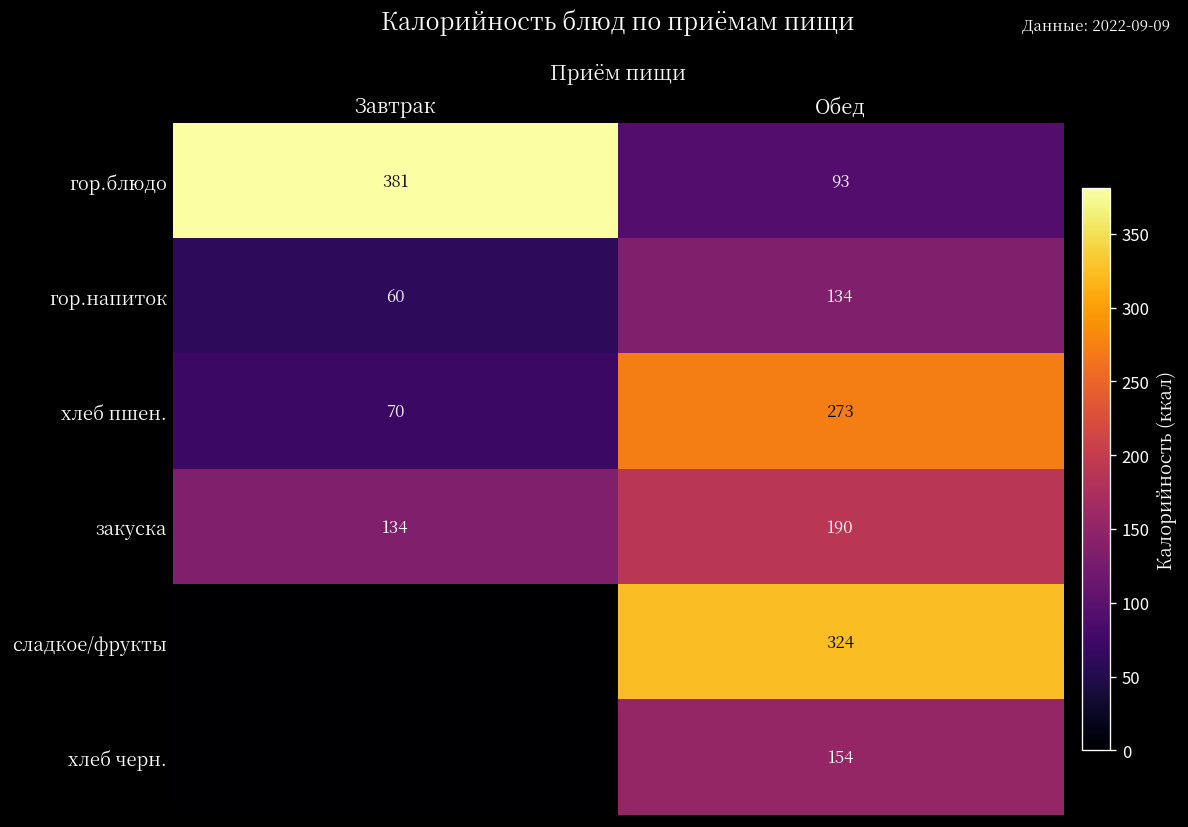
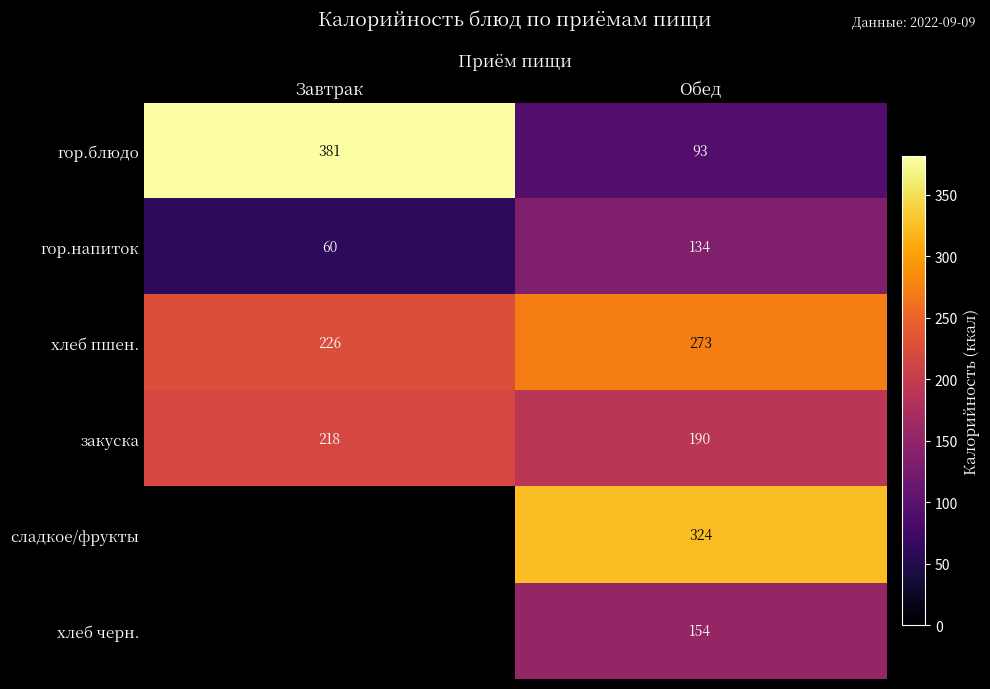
хлеб пшен., Завтрак: 70 -> 226
закуска, Завтрак: 134 -> 218
